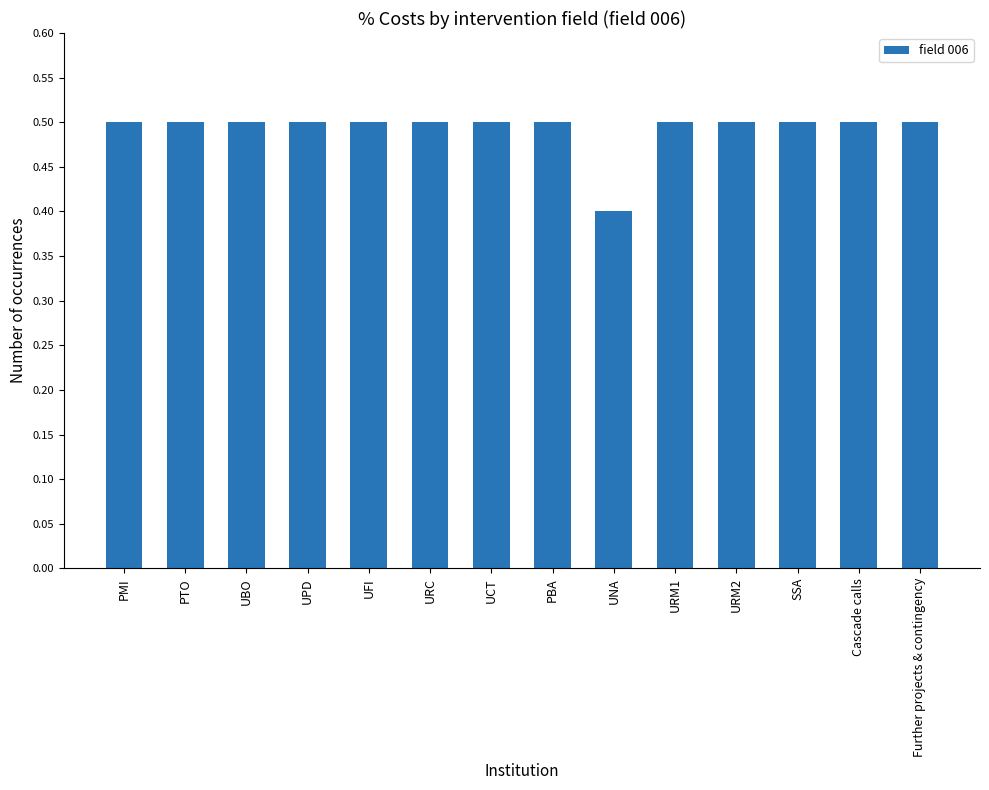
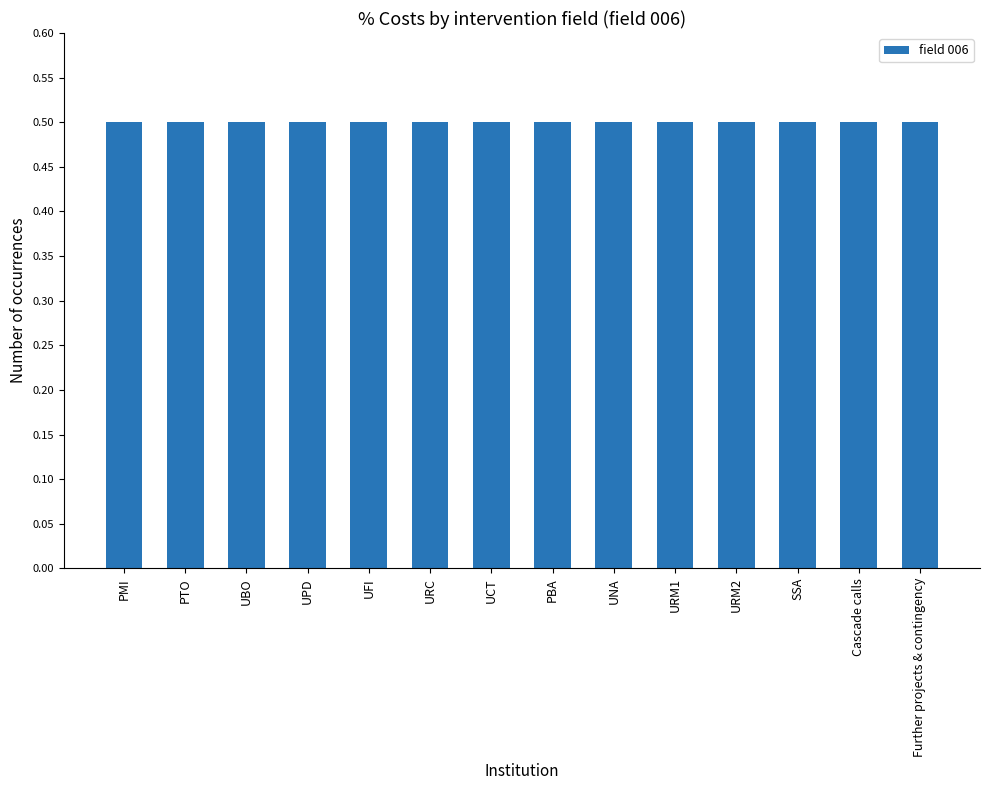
UNA: 0.4 -> 0.5
